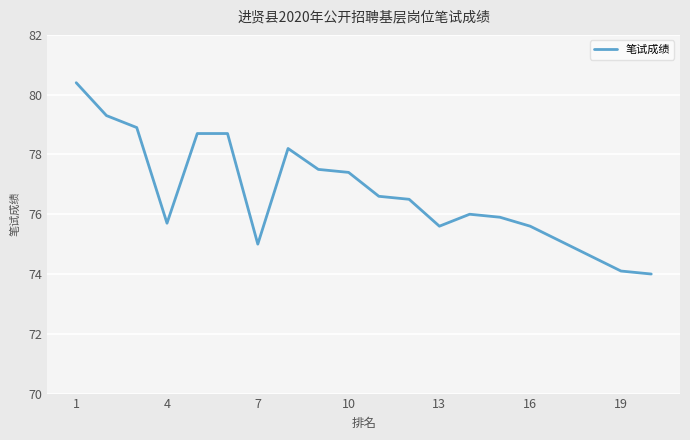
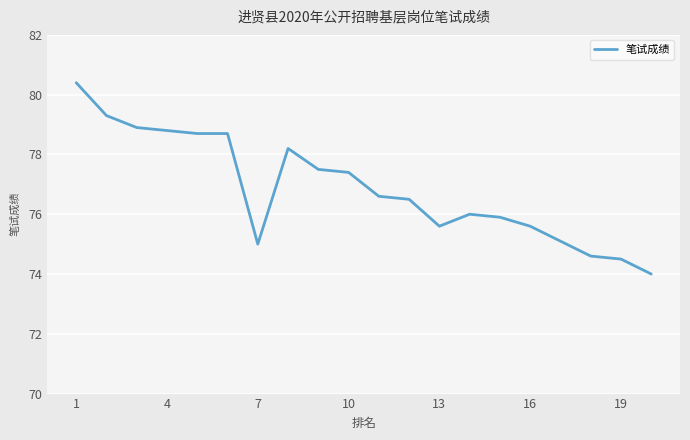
4: 75.7 -> 78.8
19: 74.1 -> 74.5
